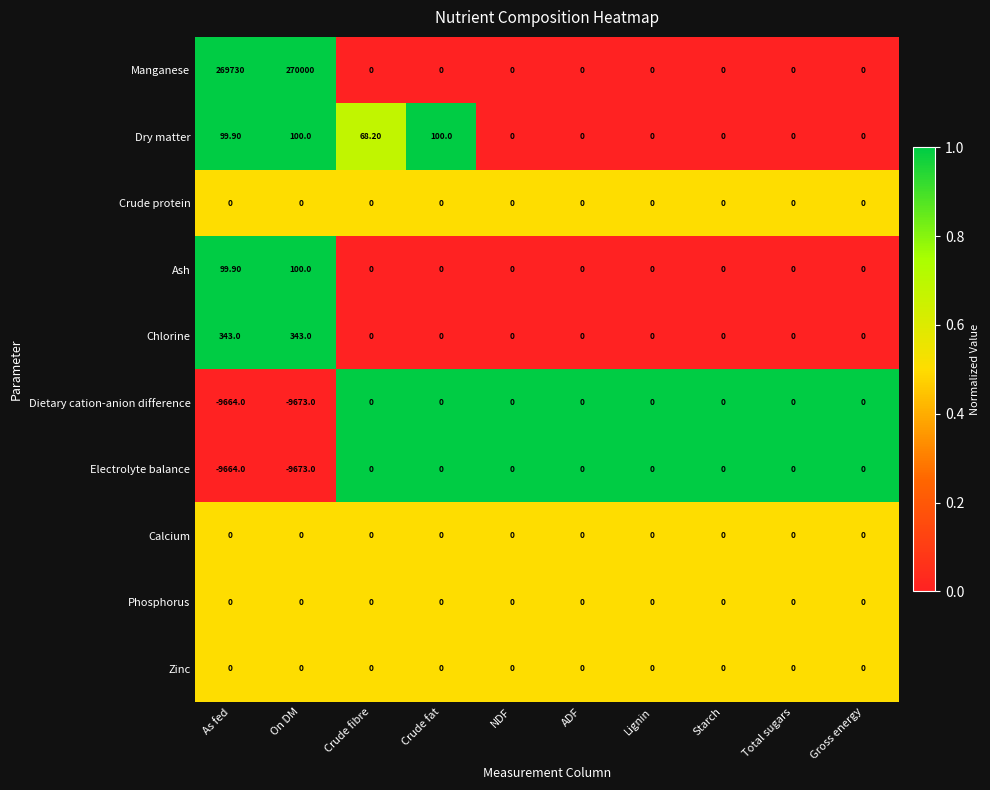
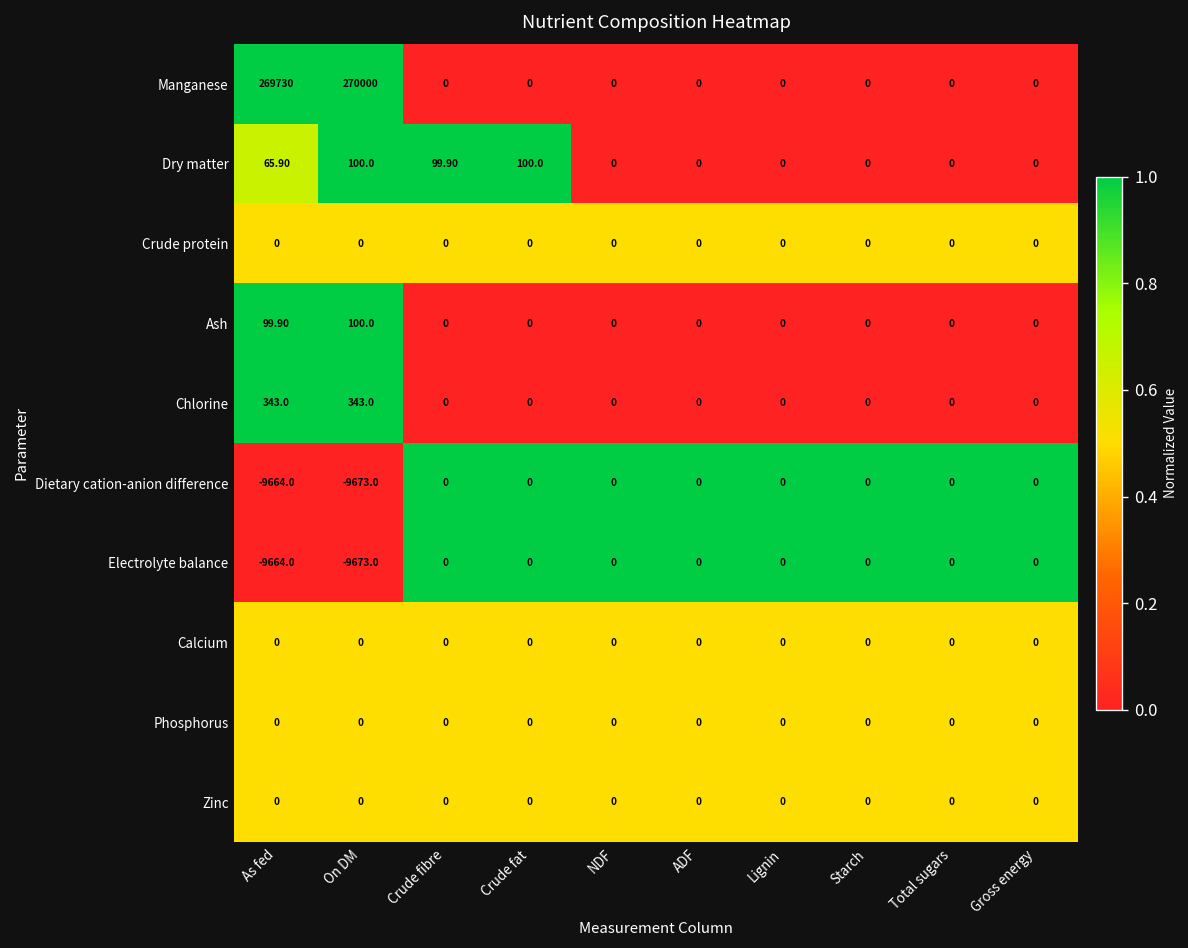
Dry matter, As fed: 99.90 -> 65.90
Dry matter, Crude fibre: 68.20 -> 99.90
